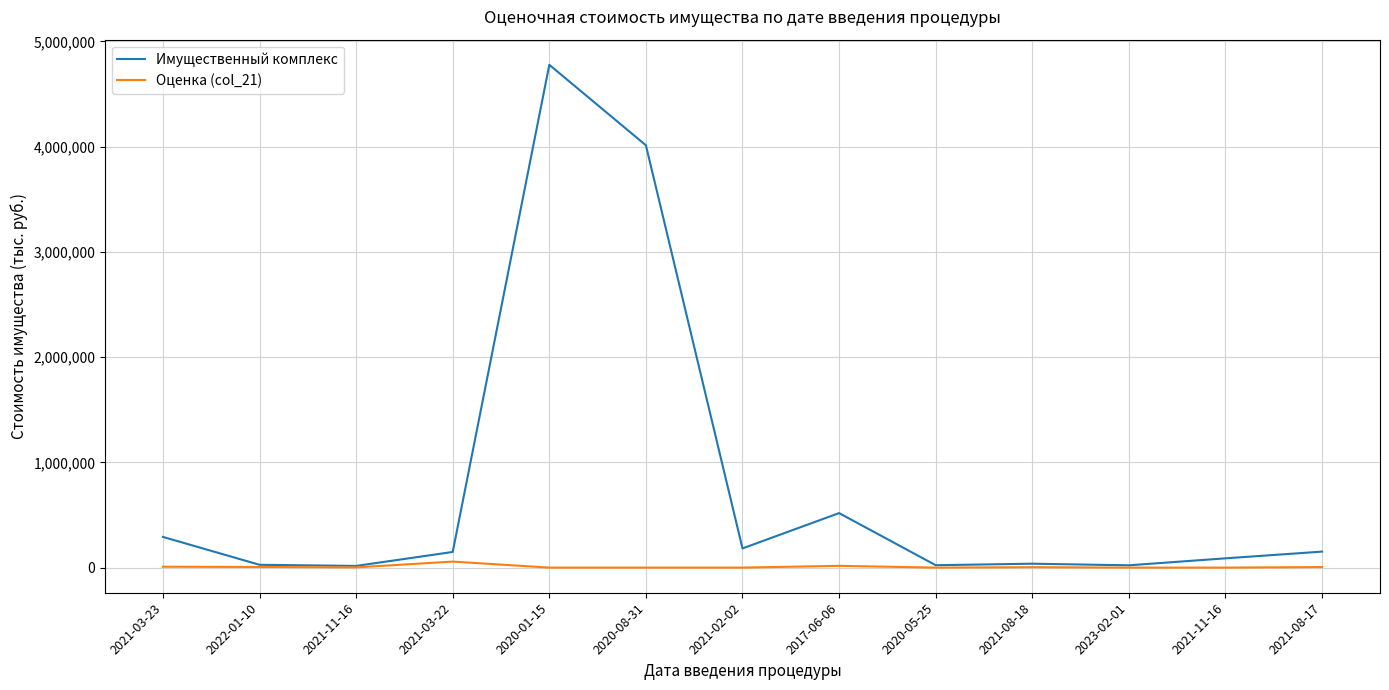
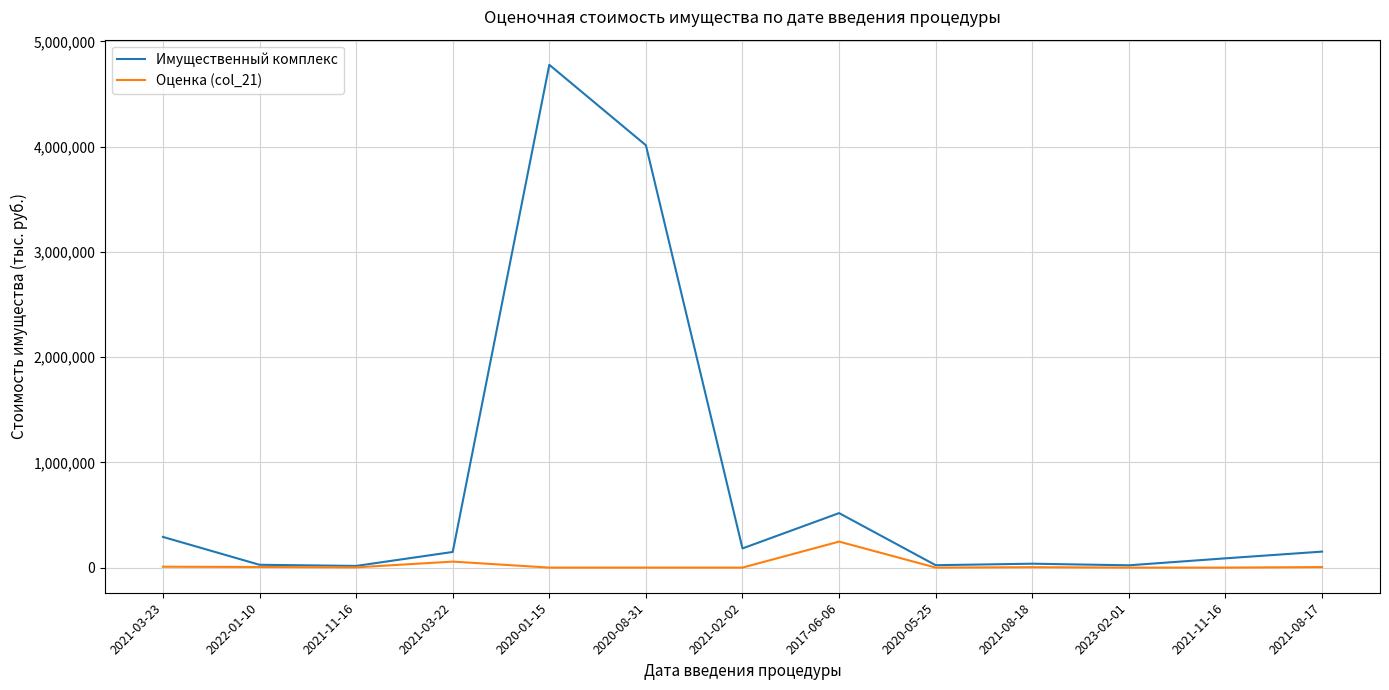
Оценка (col_21), 2017-06-06: 20,000 -> 250,000
